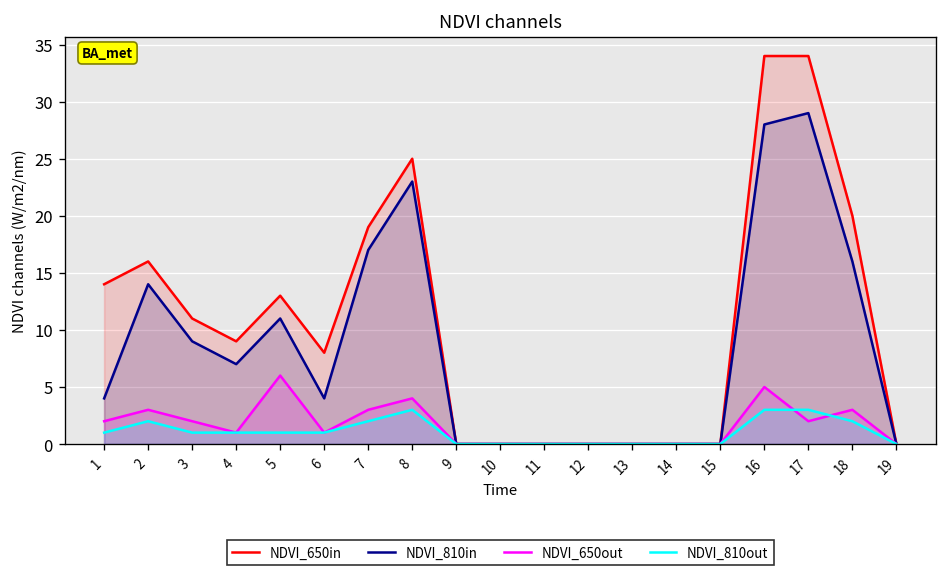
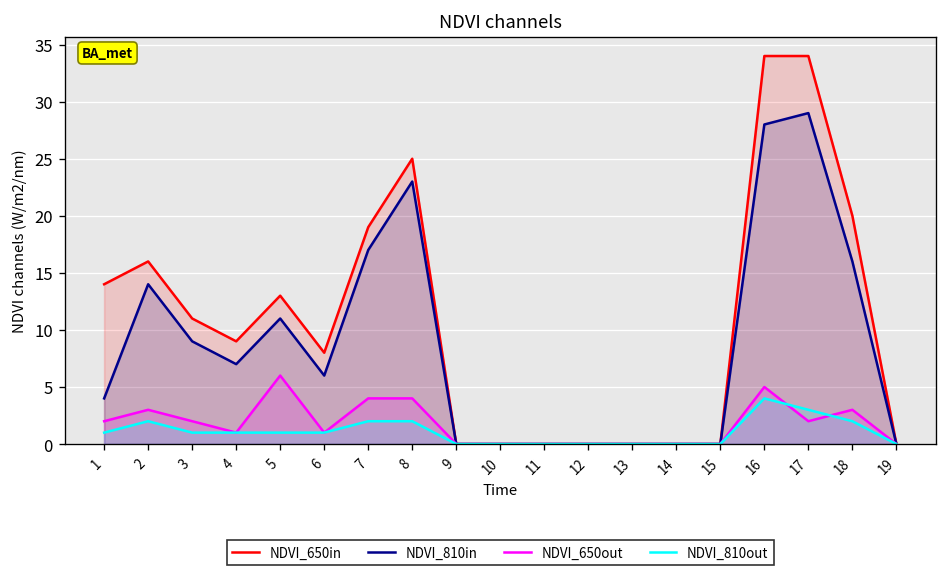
NDVI_810in, 6: 4 -> 6
NDVI_650out, 7: 3 -> 4
NDVI_810out, 8: 3 -> 2
NDVI_810out, 16: 3 -> 4
